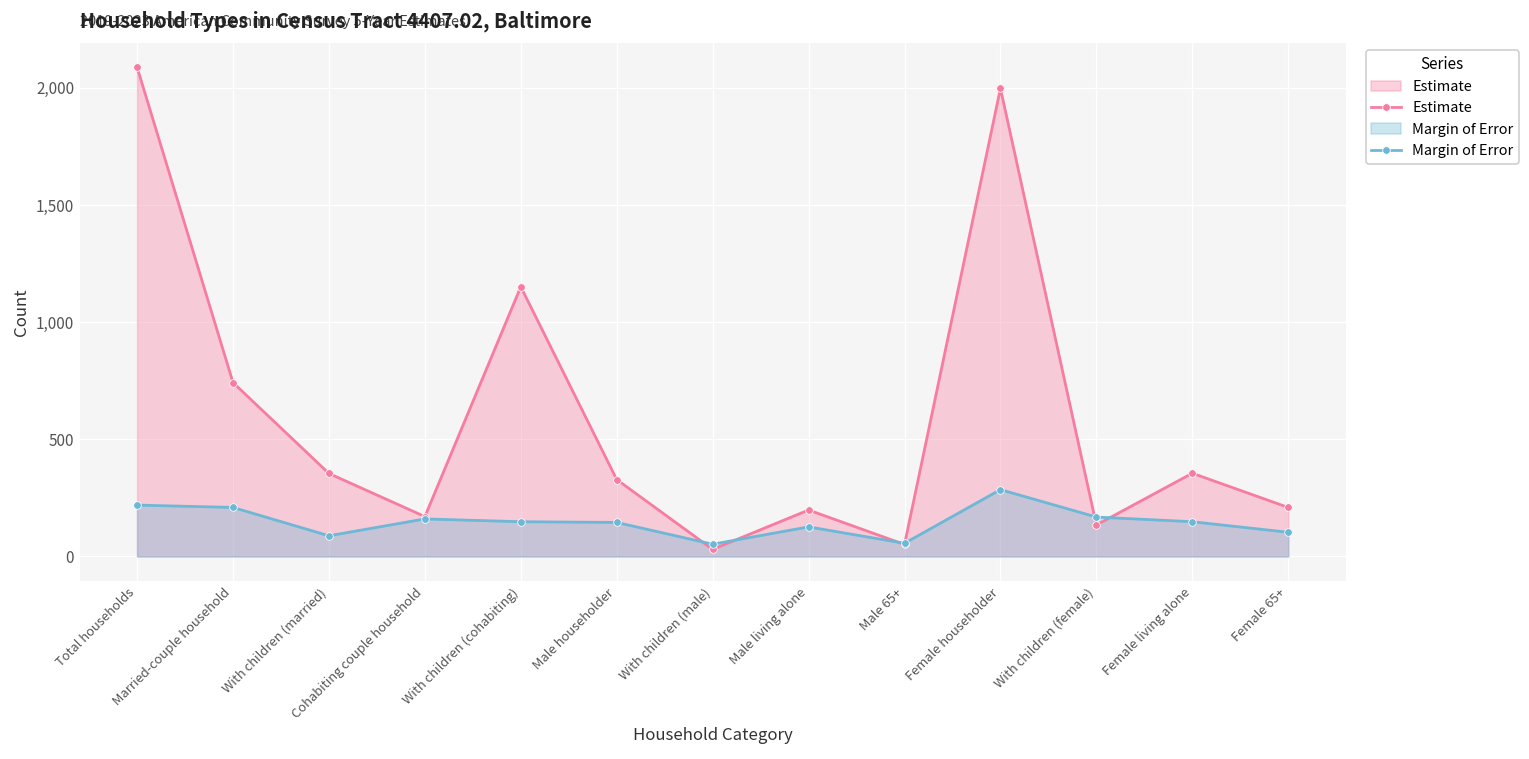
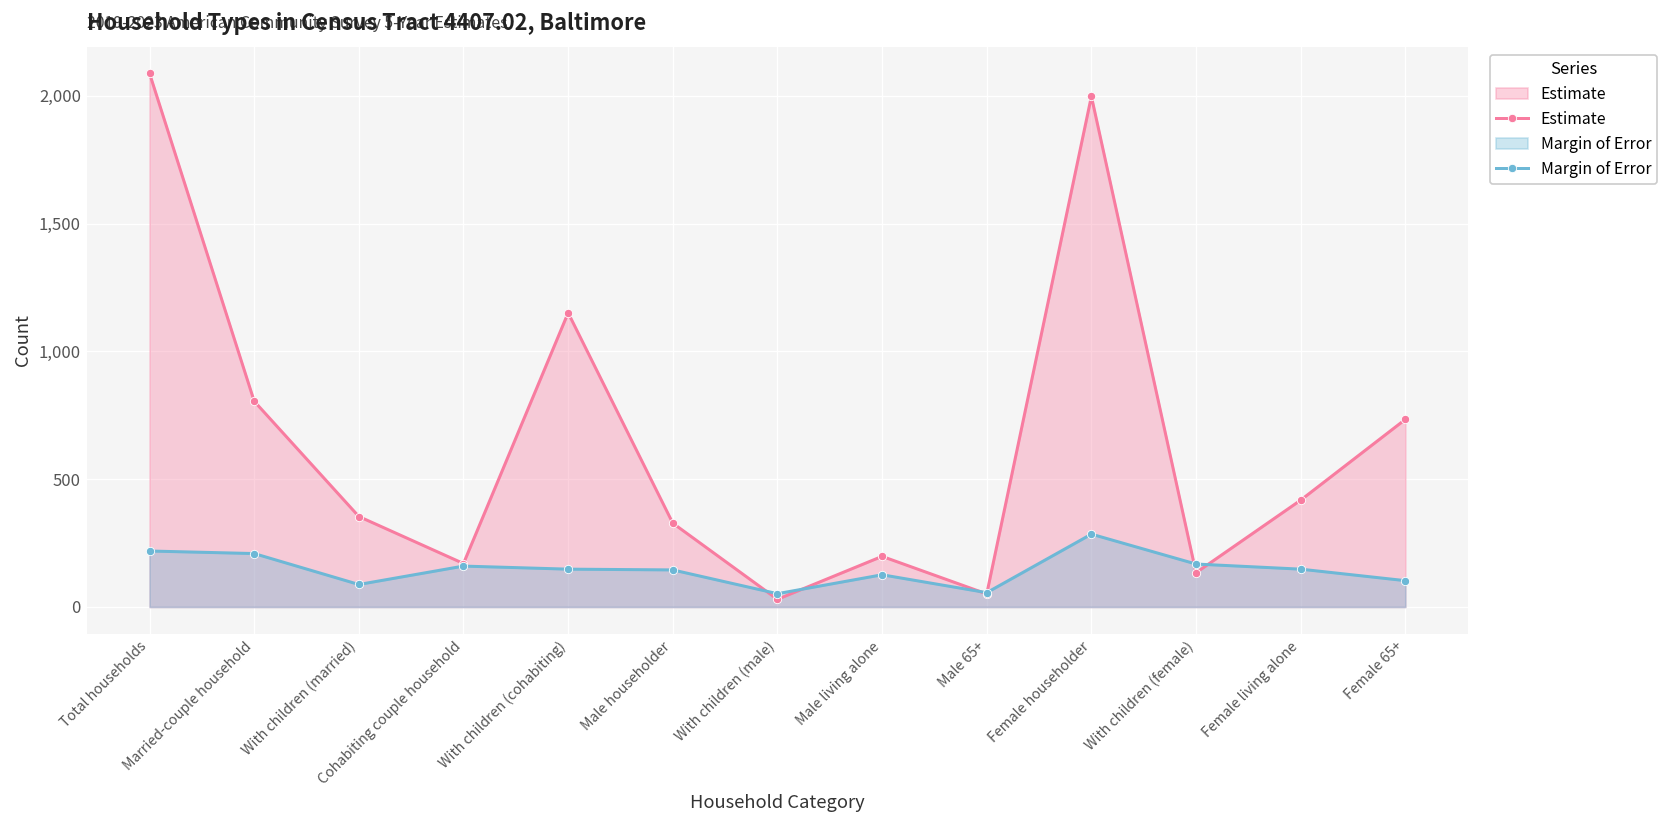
Estimate, Married-couple household: 740 -> 810
Estimate, Female living alone: 360 -> 420
Estimate, Female 65+: 210 -> 730
